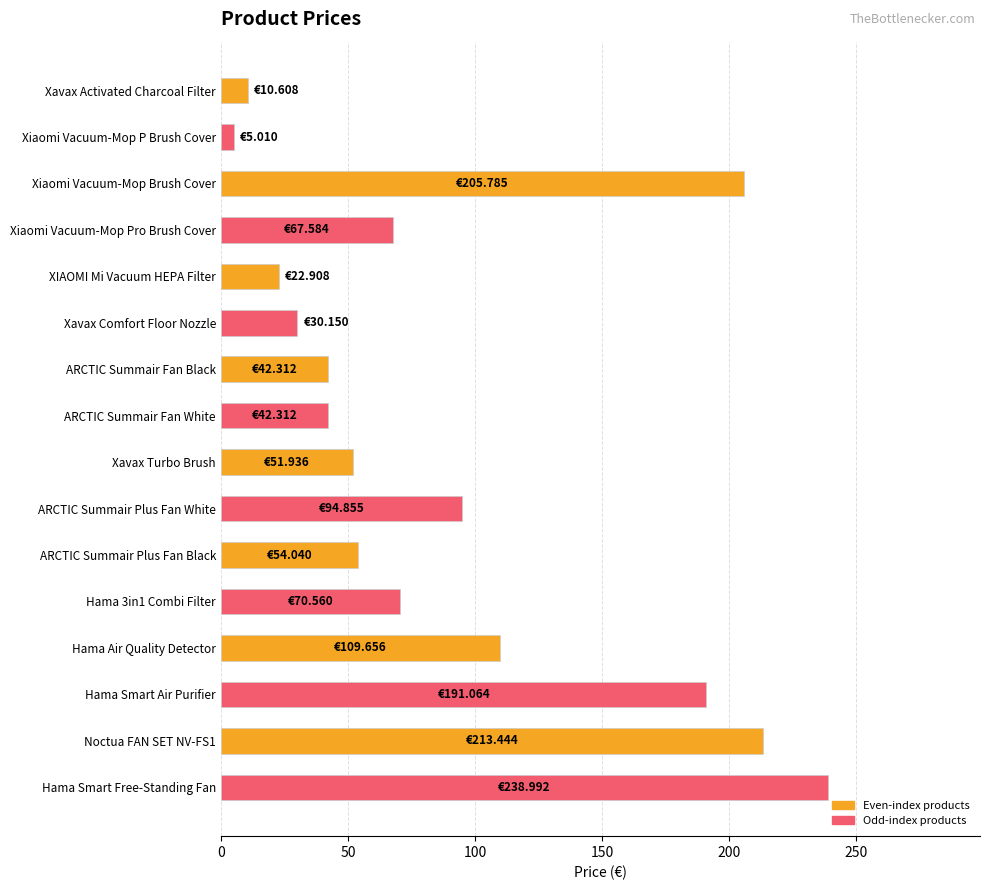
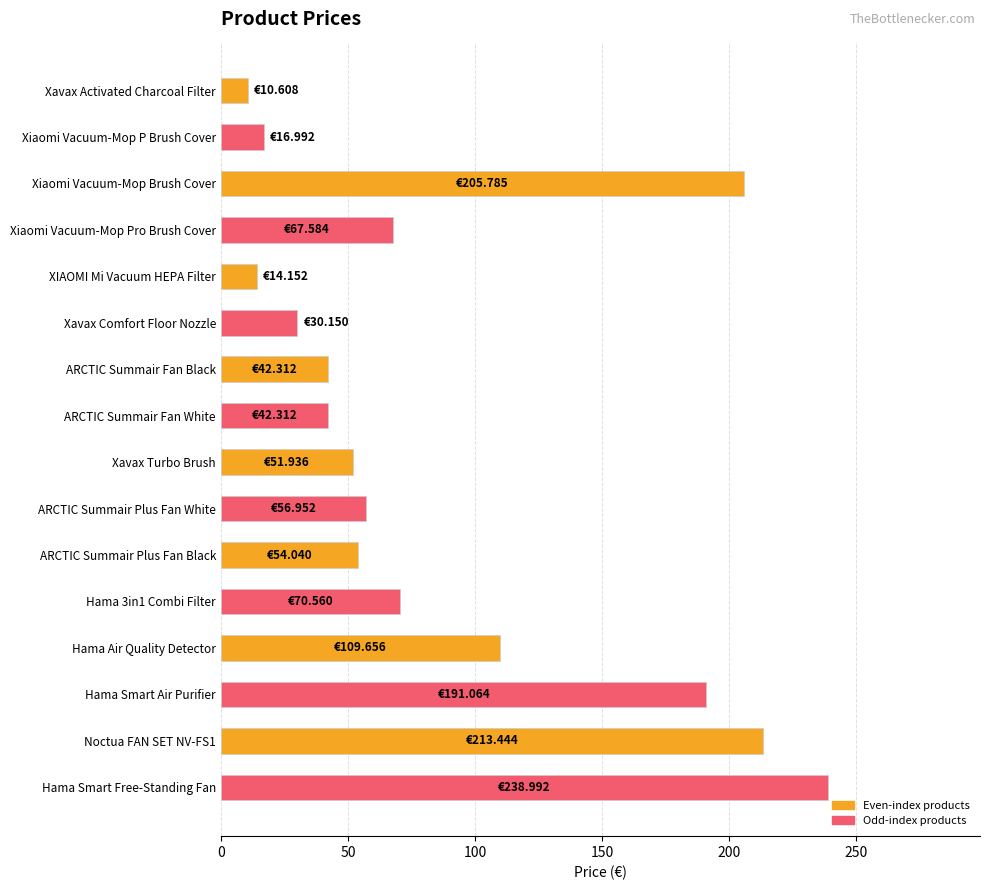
Xiaomi Vacuum-Mop P Brush Cover: €5.010 -> €16.992
XIAOMI Mi Vacuum HEPA Filter: €22.908 -> €14.152
ARCTIC Summair Plus Fan White: €94.855 -> €56.952
